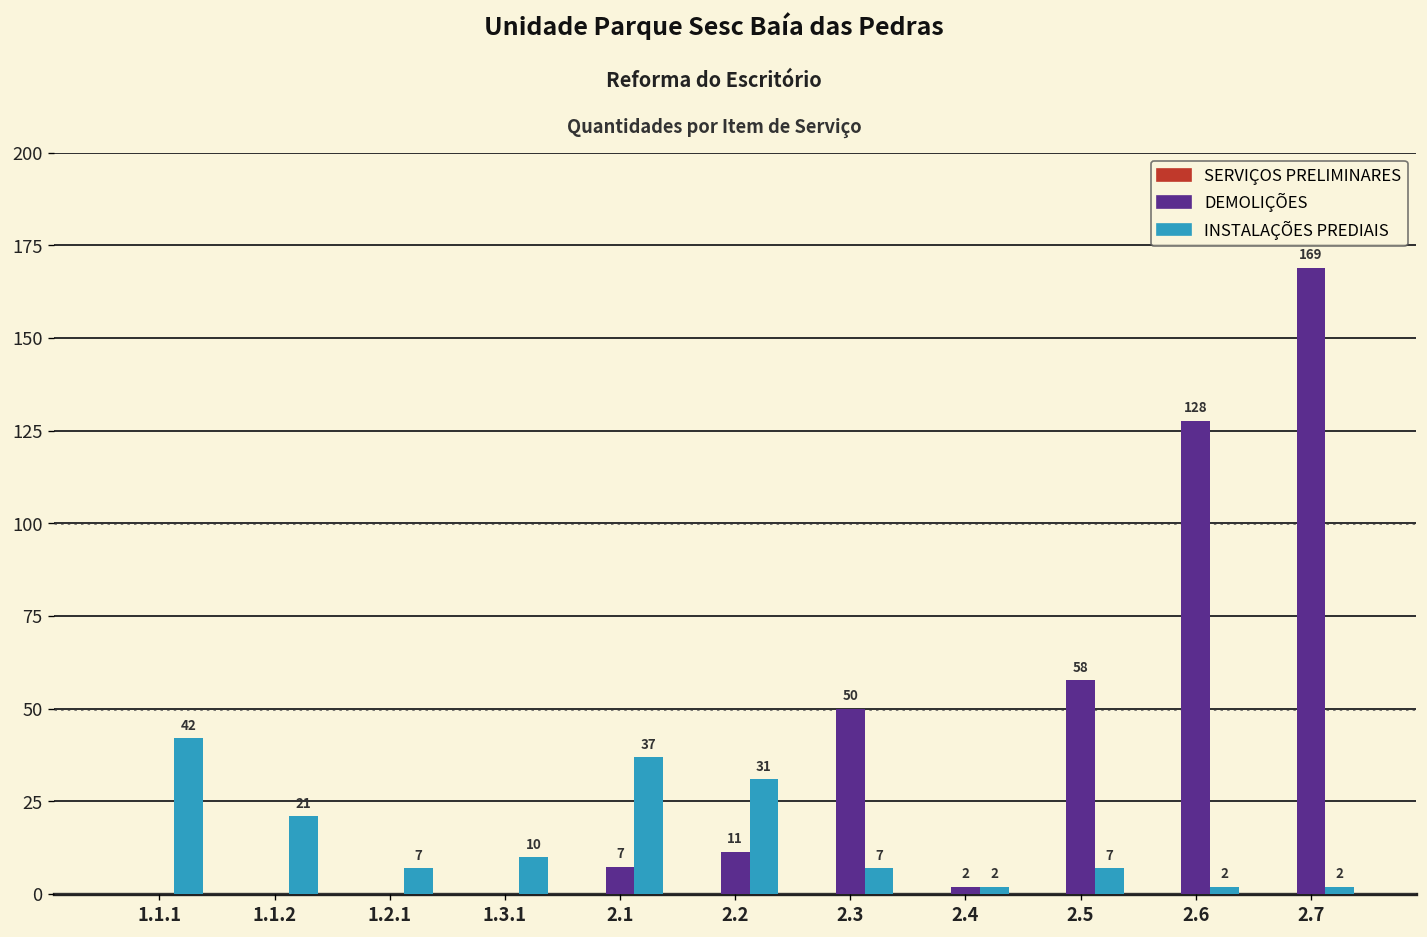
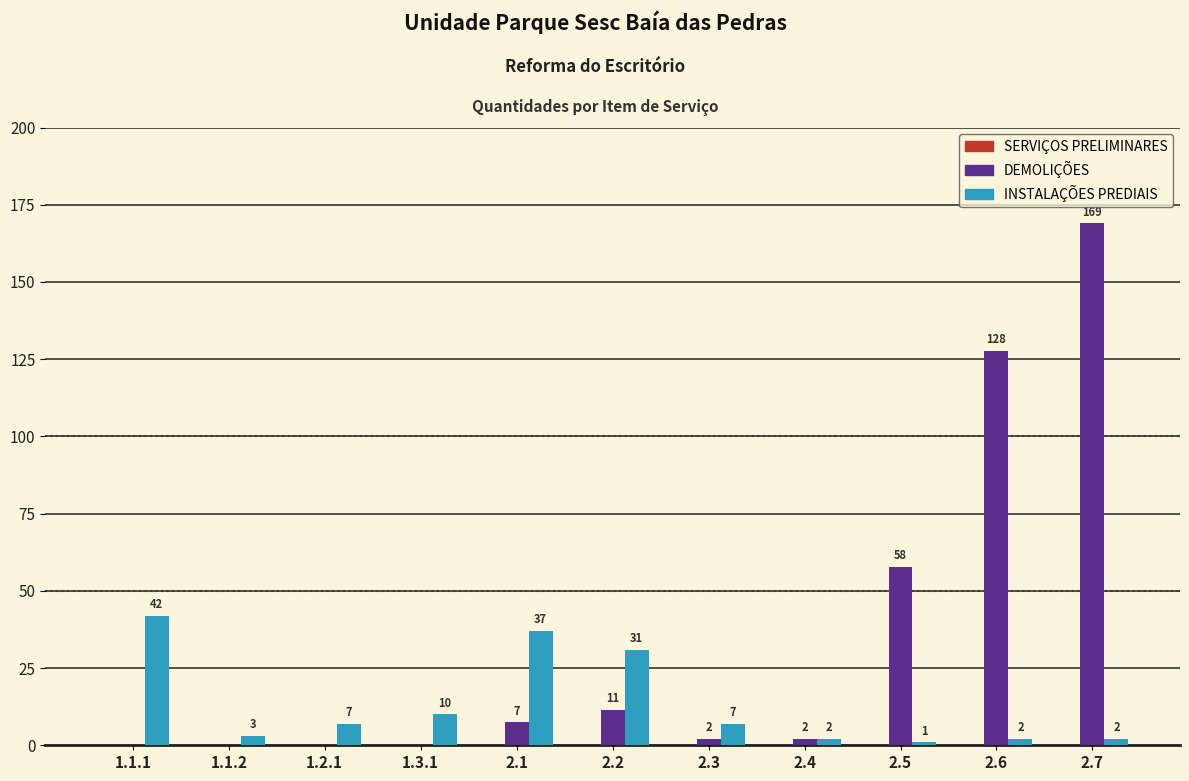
INSTALAÇÕES PREDIAIS, 1.1.2: 21 -> 3
DEMOLIÇÕES, 2.3: 50 -> 2
INSTALAÇÕES PREDIAIS, 2.5: 7 -> 1
